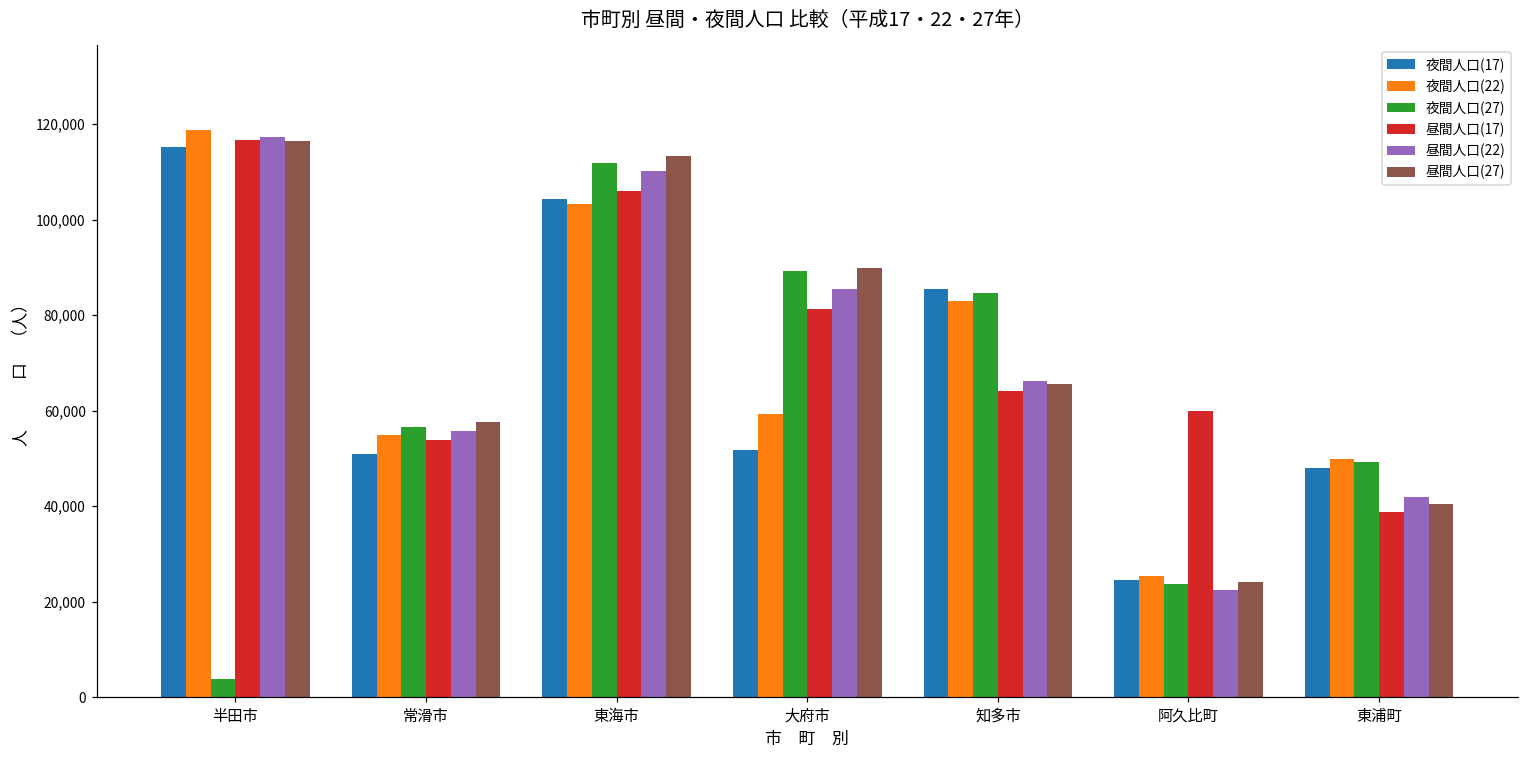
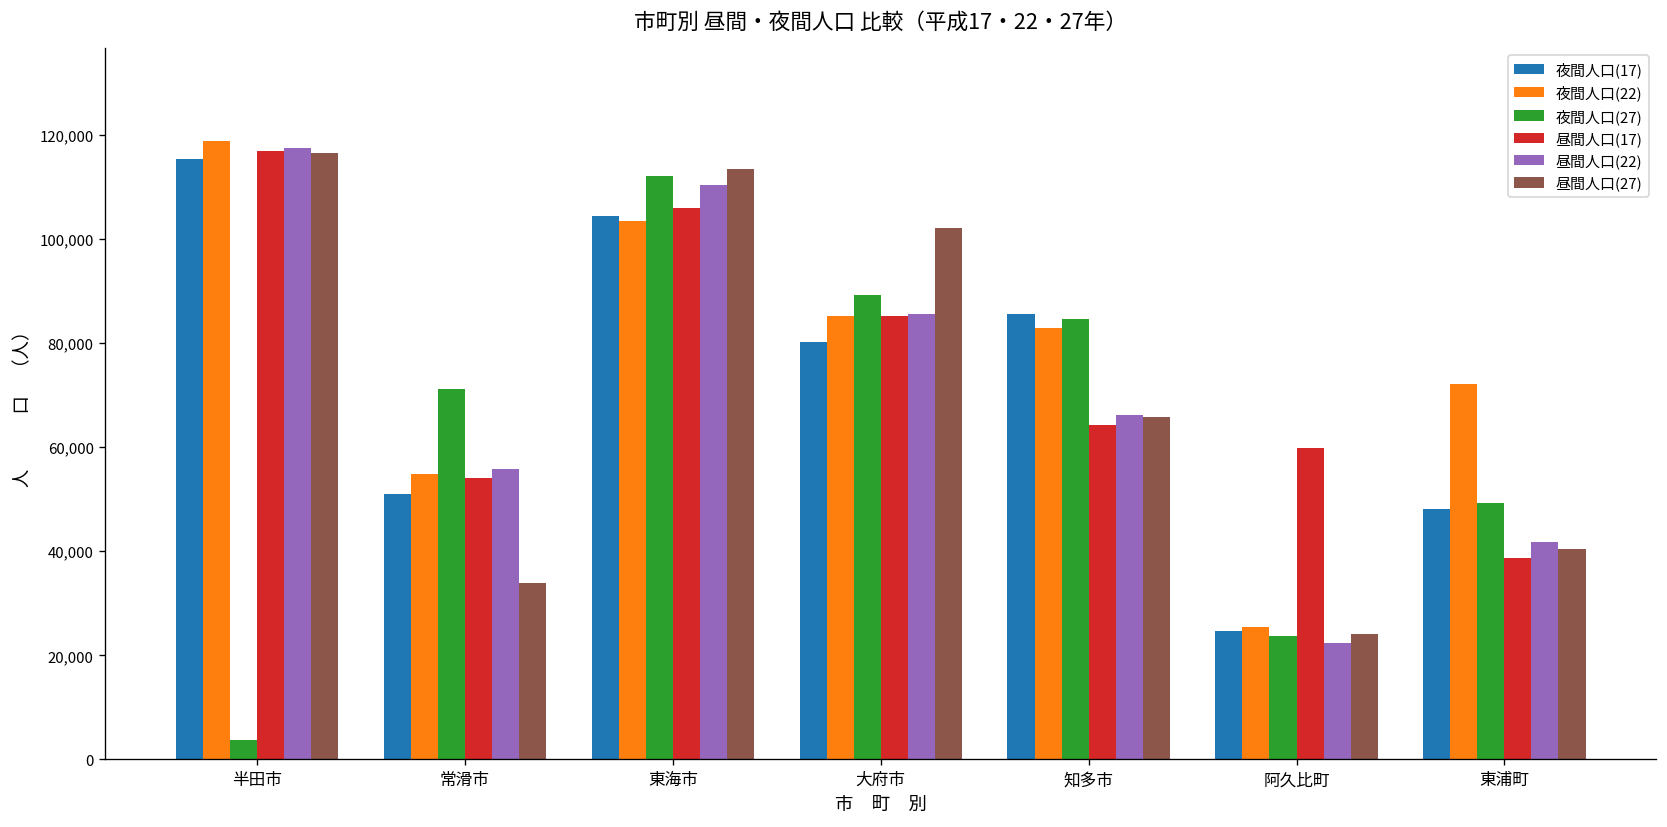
夜間人口(27), 常滑市: 57,000 -> 71,000
昼間人口(27), 常滑市: 58,000 -> 34,000
夜間人口(17), 大府市: 52,000 -> 80,000
夜間人口(22), 大府市: 59,000 -> 85,000
昼間人口(17), 大府市: 81,000 -> 85,000
昼間人口(27), 大府市: 90,000 -> 102,000
夜間人口(22), 東浦町: 50,000 -> 72,000
